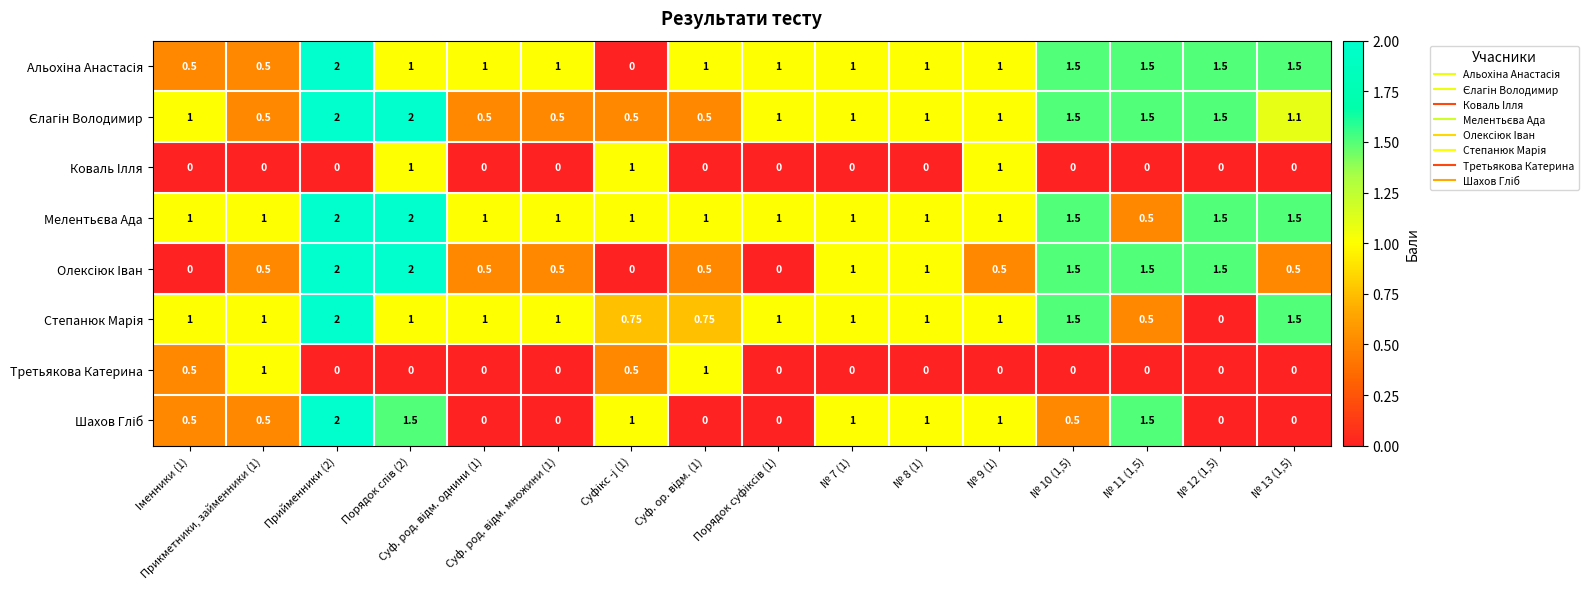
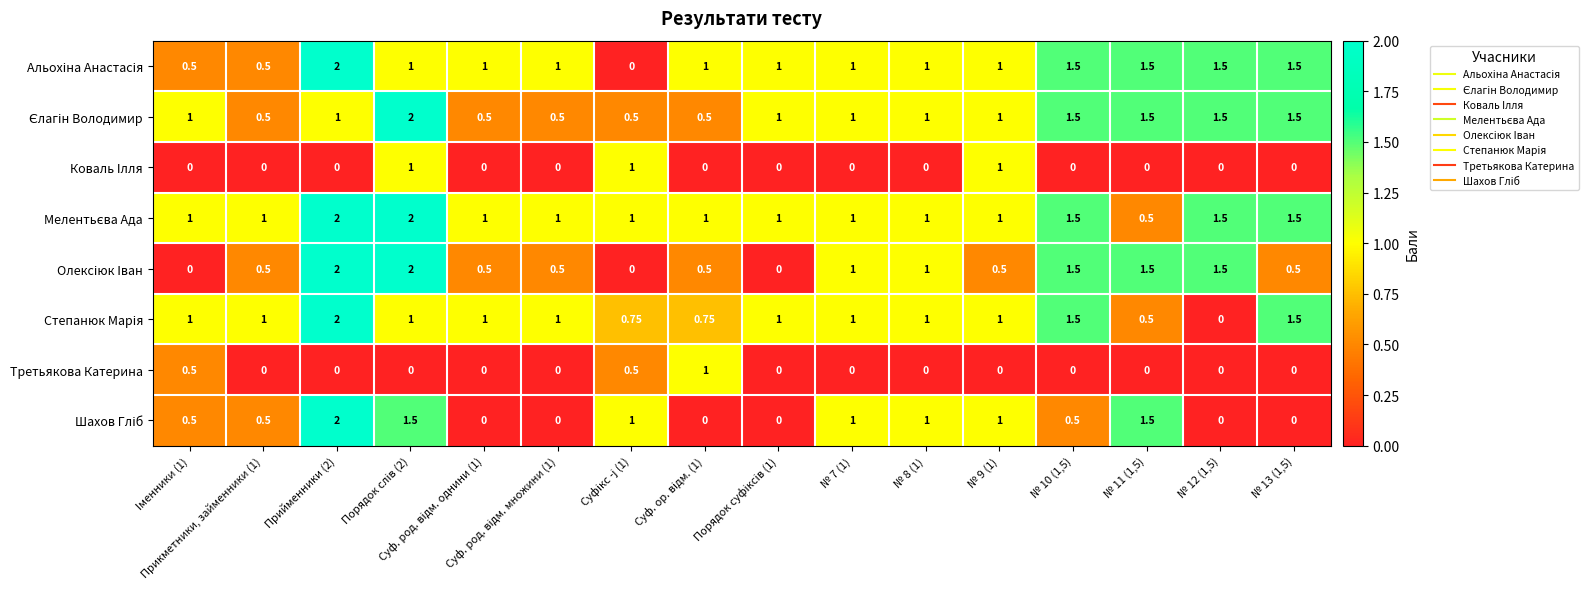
Єлагін Володимир, Прийменники (2): 2 -> 1
Єлагін Володимир, № 13 (1,5): 1.1 -> 1.5
Третьякова Катерина, Прикметники, займенники (1): 1 -> 0
